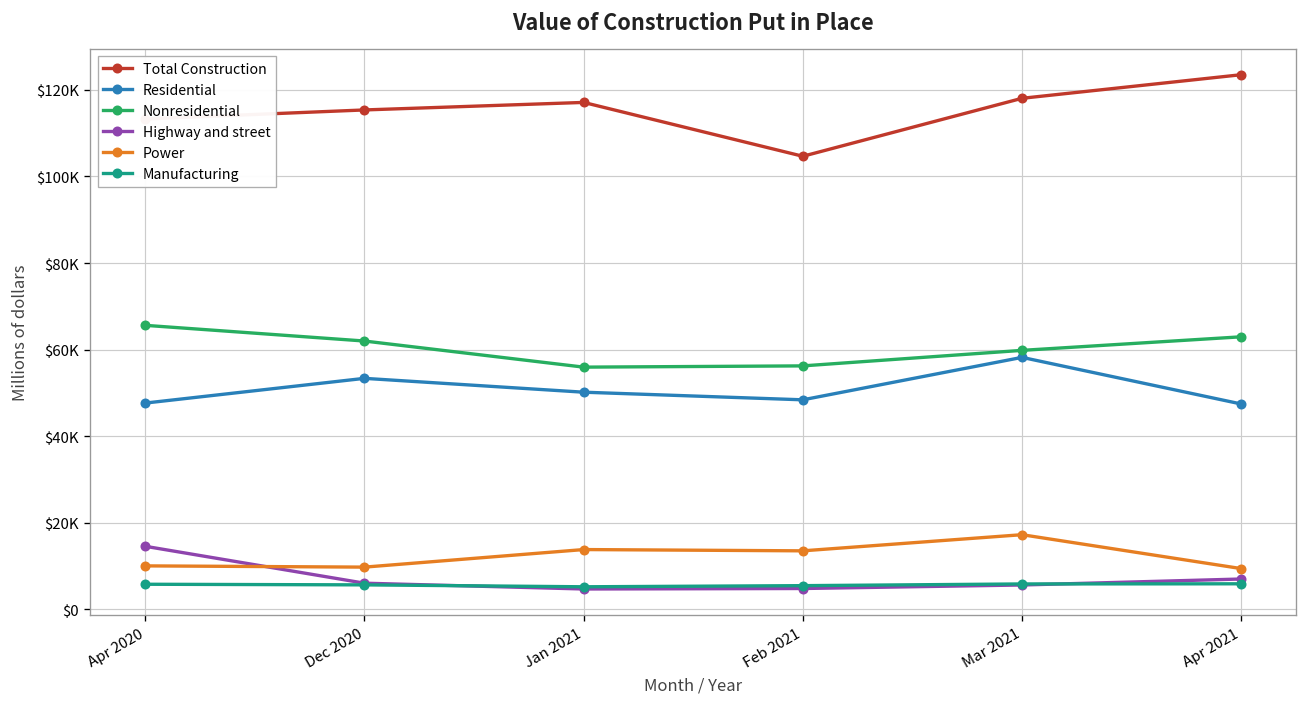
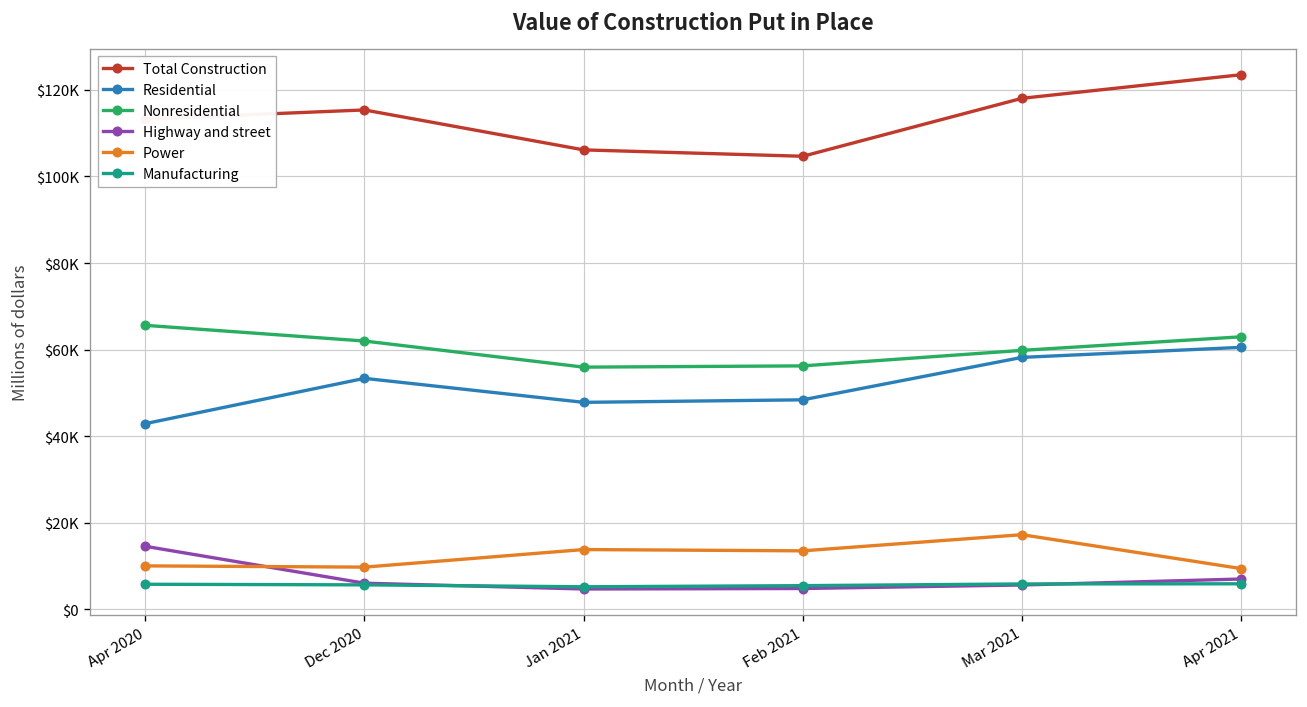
Residential, Apr 2020: $48000 -> $43000
Total Construction, Jan 2021: $117000 -> $106000
Residential, Jan 2021: $50000 -> $48000
Residential, Apr 2021: $47000 -> $61000
